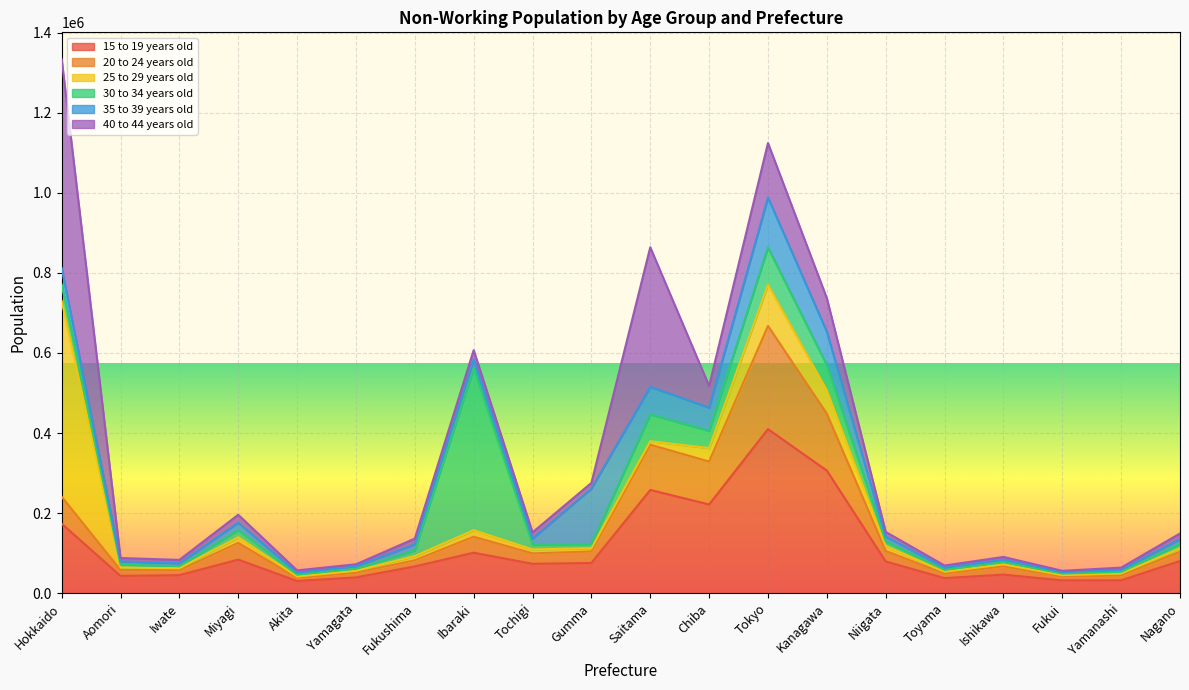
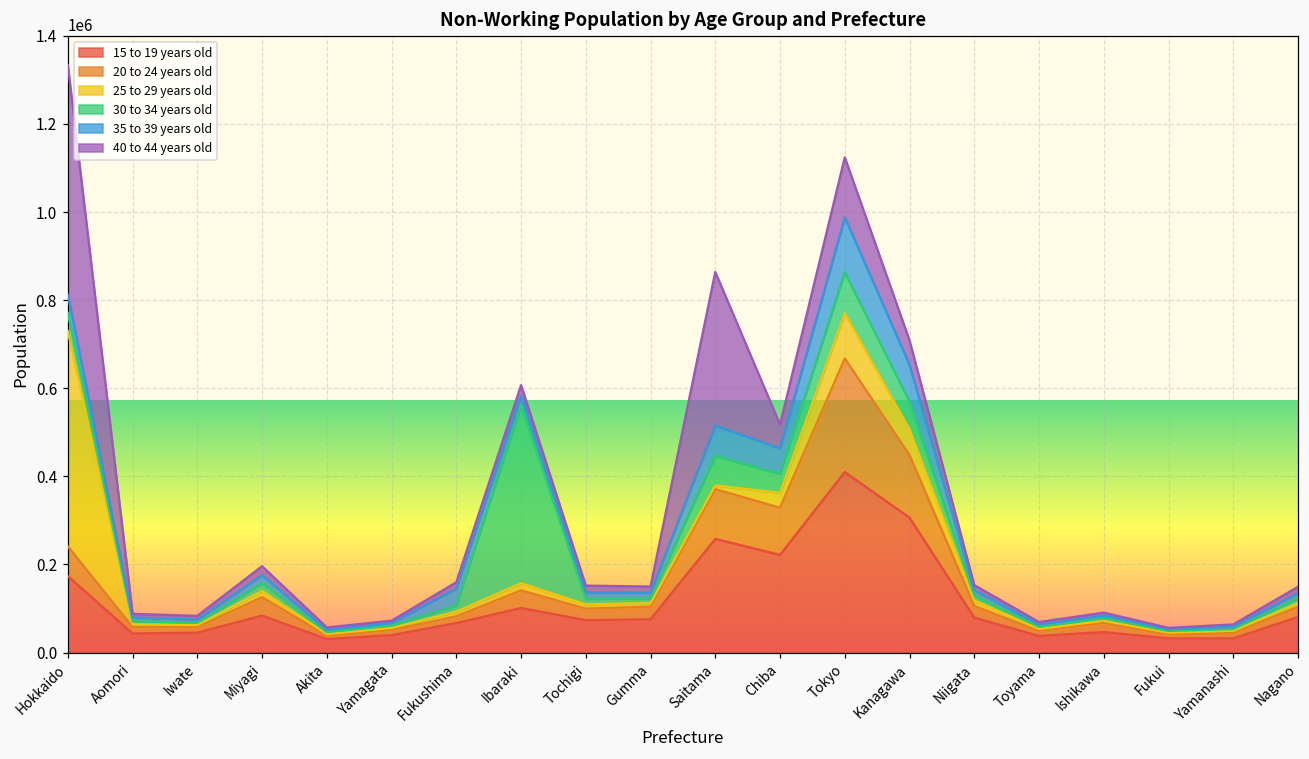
35 to 39 years old, Fukushima: 20000 -> 40000
35 to 39 years old, Gumma: 140000 -> 10000
40 to 44 years old, Kanagawa: 80000 -> 60000
